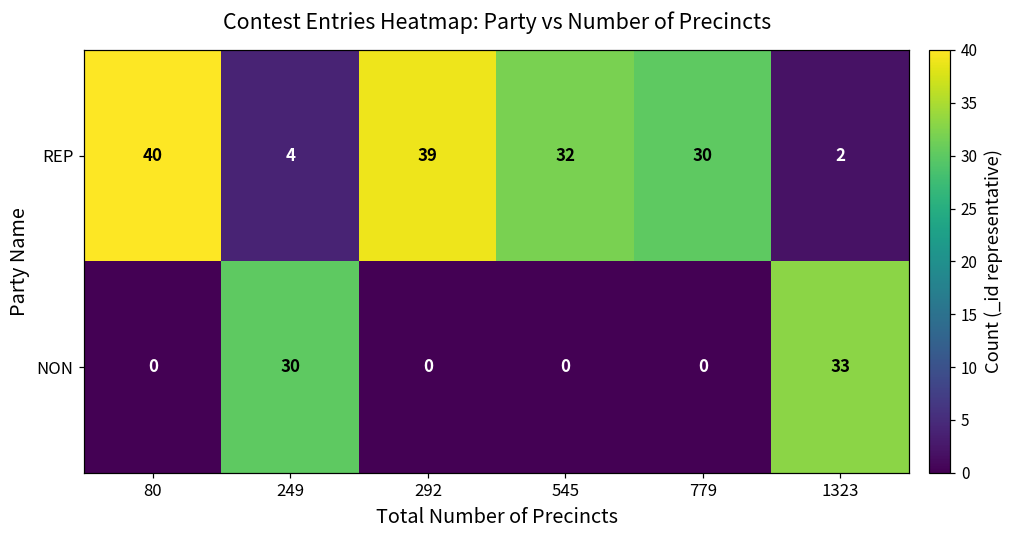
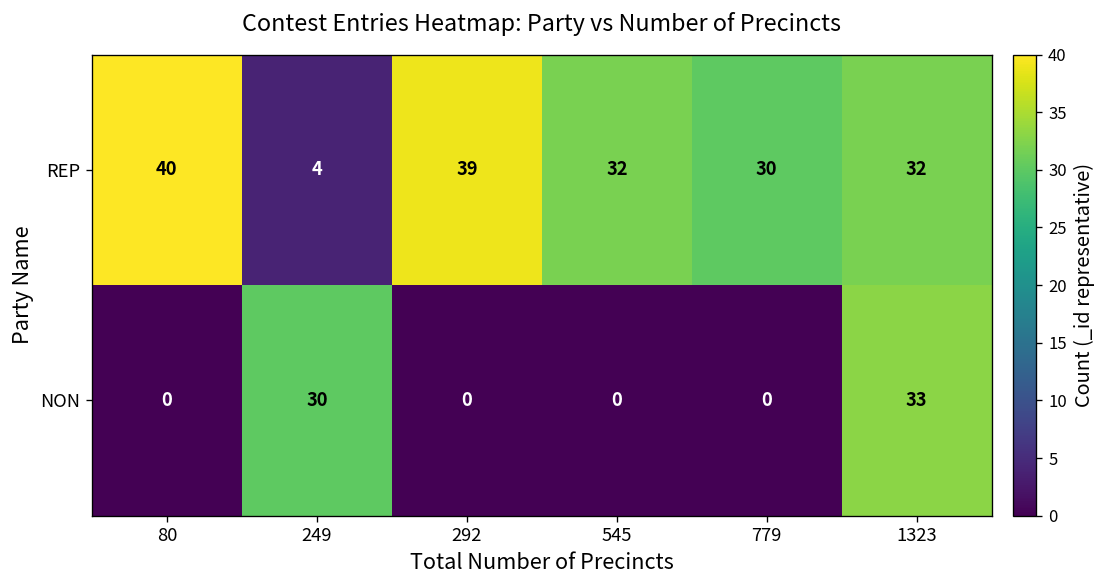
REP, 1323: 2 -> 32
